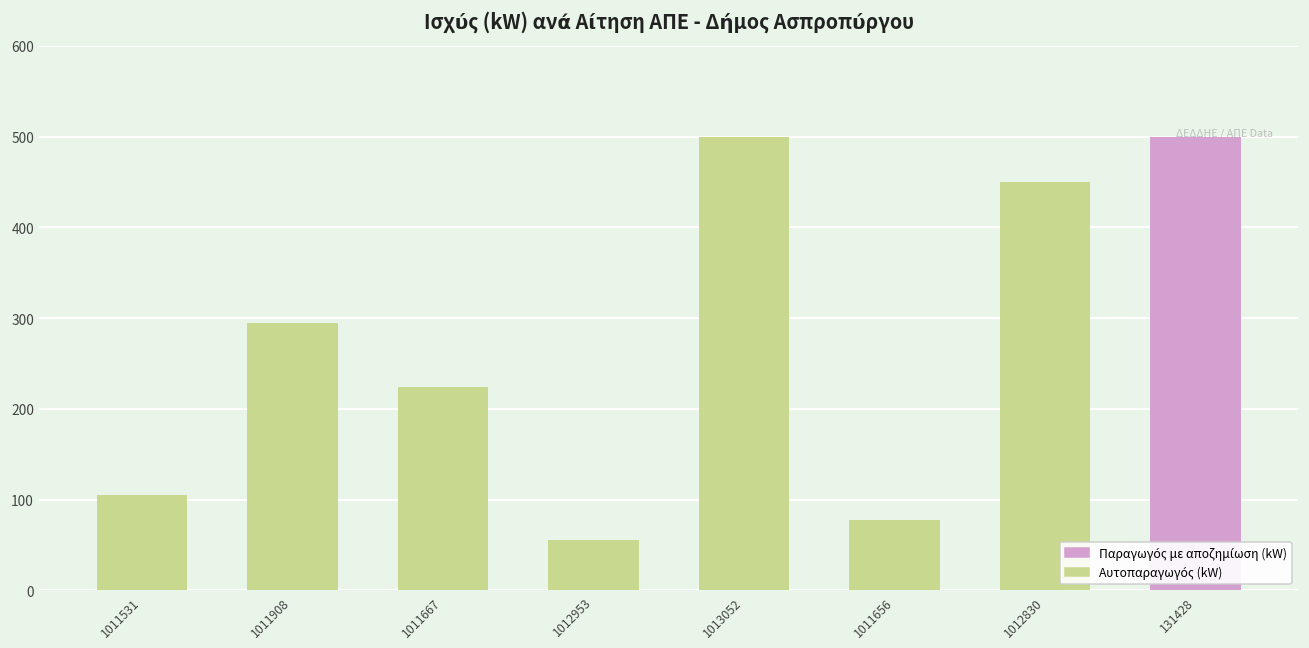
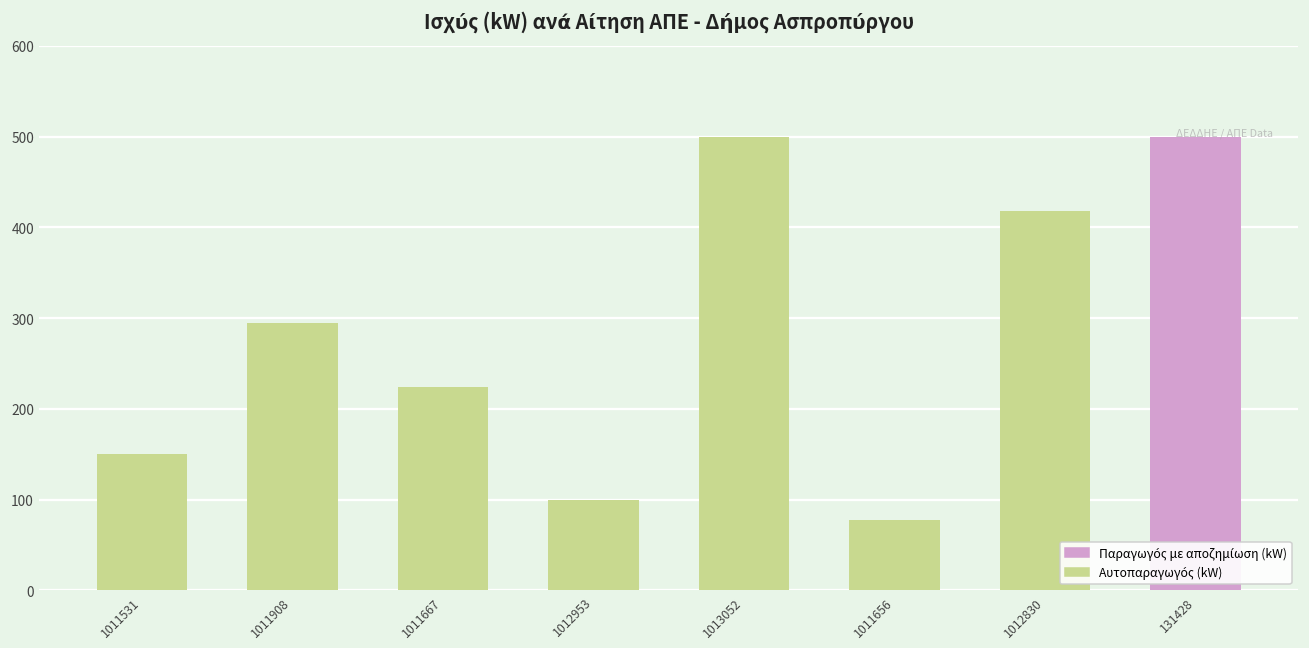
1011531: 100 -> 150
1012953: 60 -> 100
1012830: 450 -> 420
